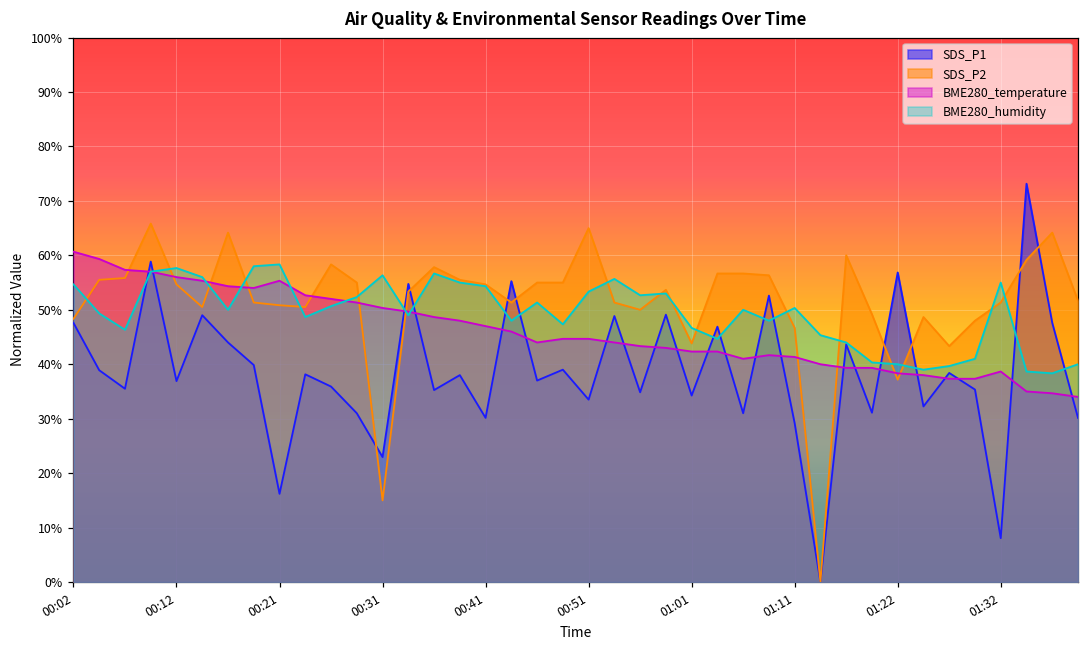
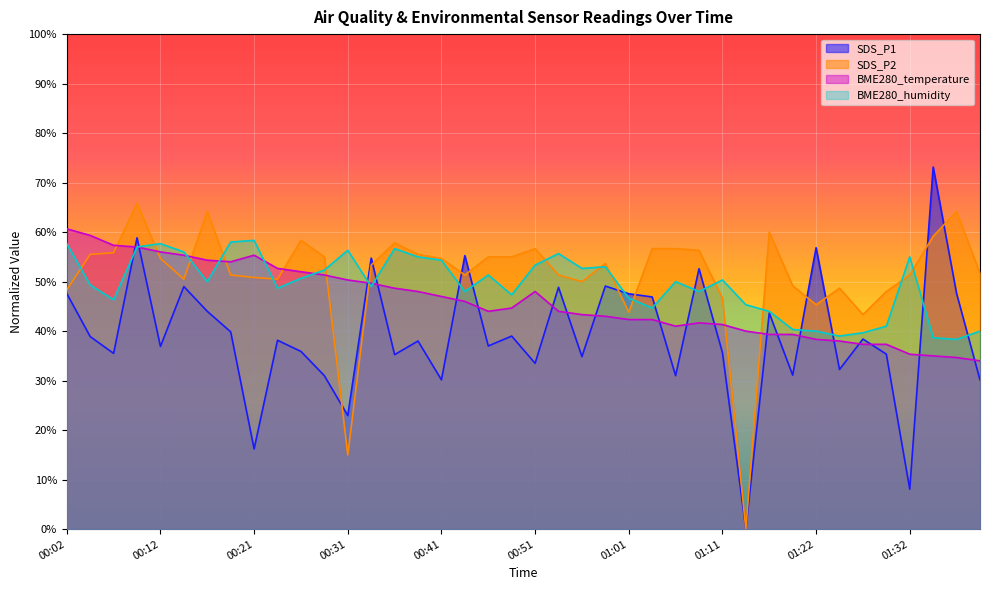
BME280_humidity, 00:02: 55% -> 58%
SDS_P2, 00:51: 65% -> 57%
BME280_temperature, 00:51: 45% -> 48%
SDS_P1, 01:01: 34% -> 48%
SDS_P1, 01:11: 29% -> 36%
SDS_P2, 01:22: 37% -> 45%
BME280_temperature, 01:32: 39% -> 35%
